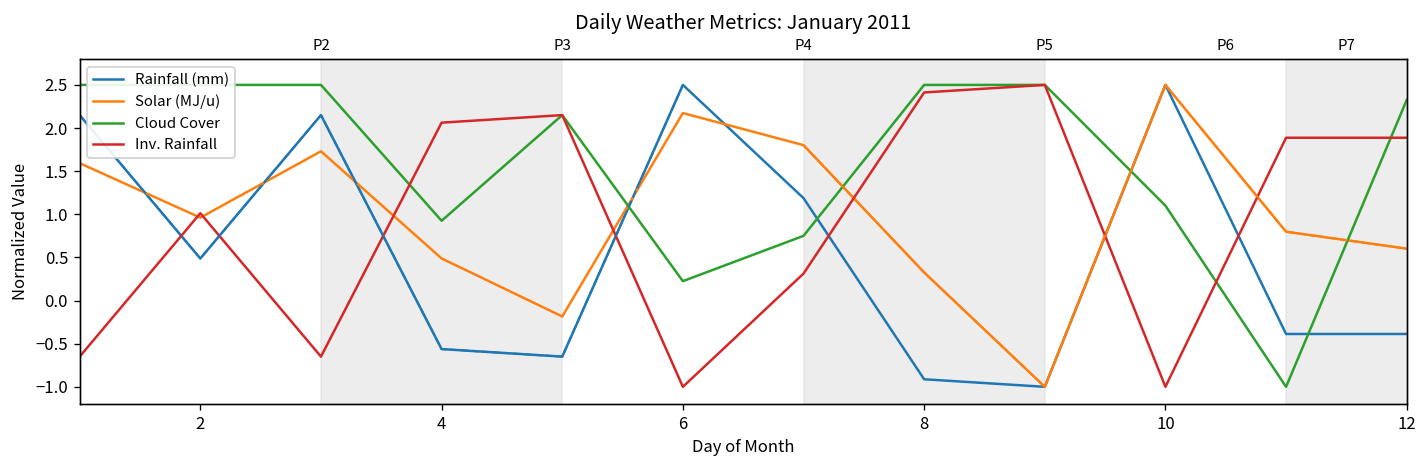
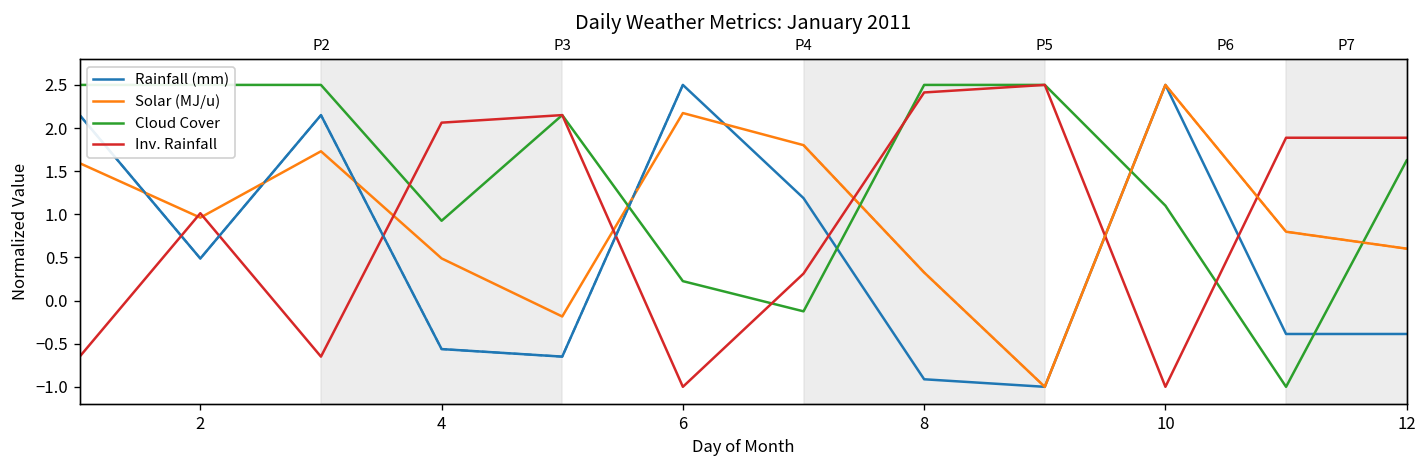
Cloud Cover, P4: 0.8 -> -0.1
Cloud Cover, 12: 2.3 -> 1.6
